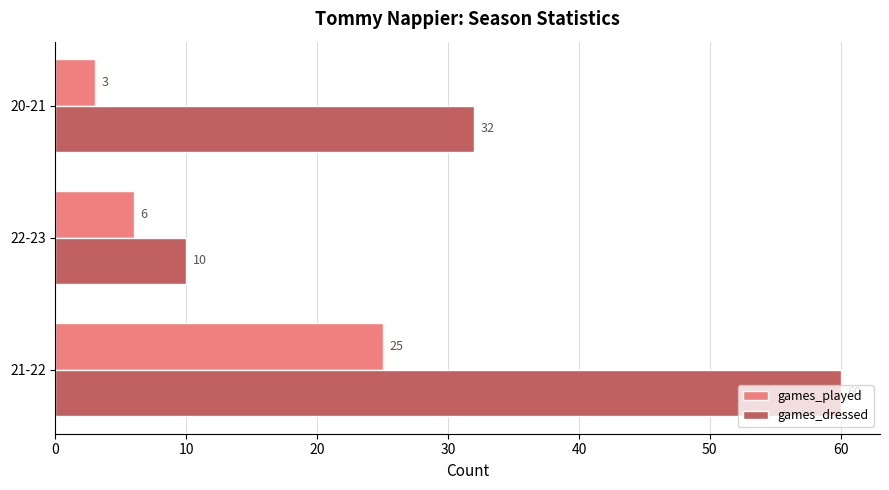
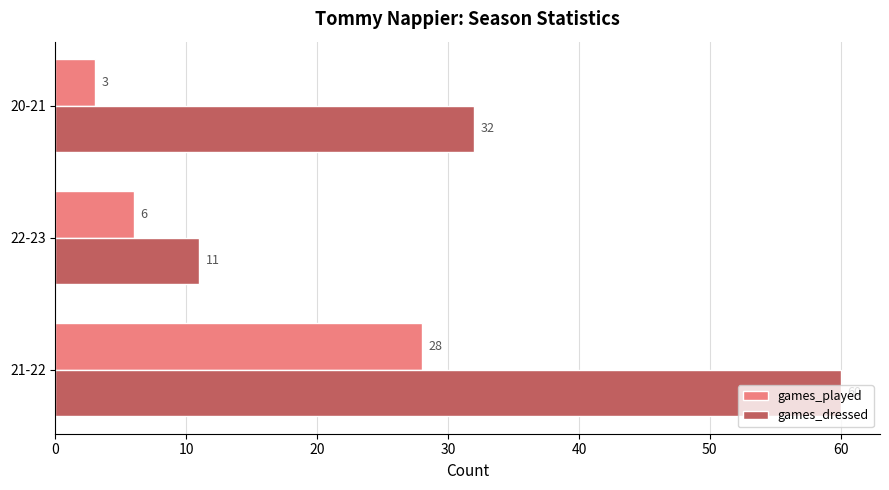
games_dressed, 22-23: 10 -> 11
games_played, 21-22: 25 -> 28
